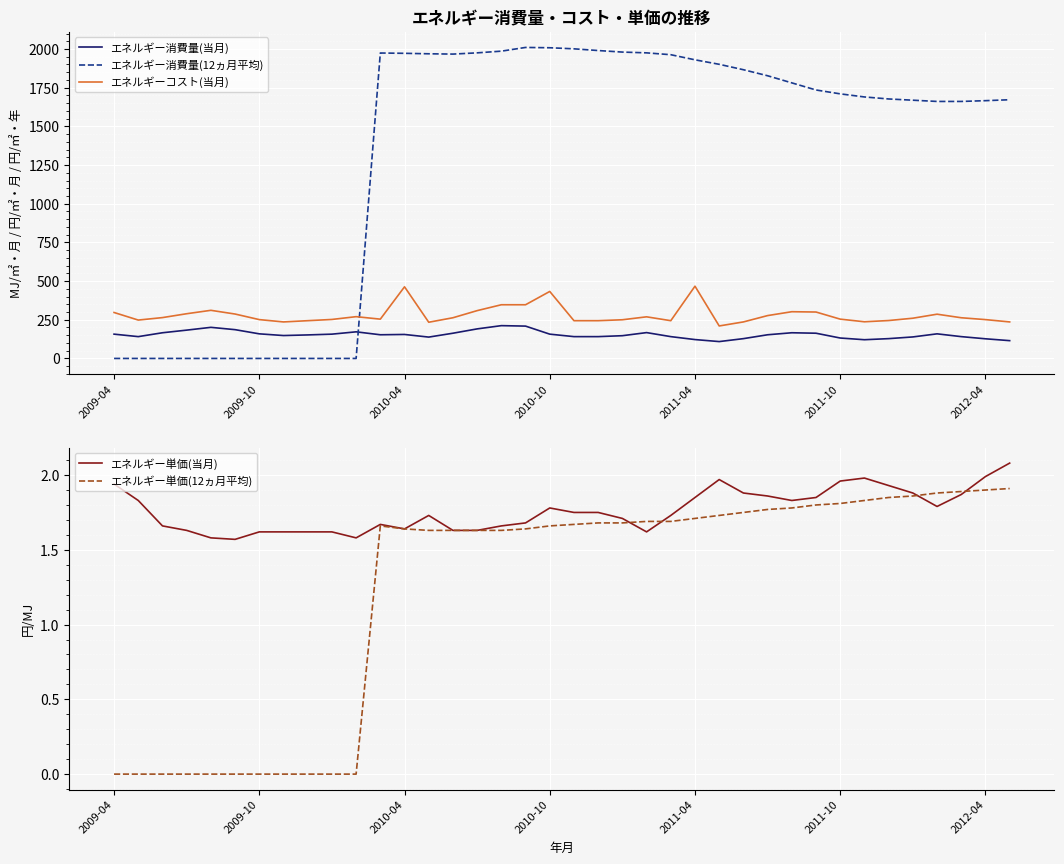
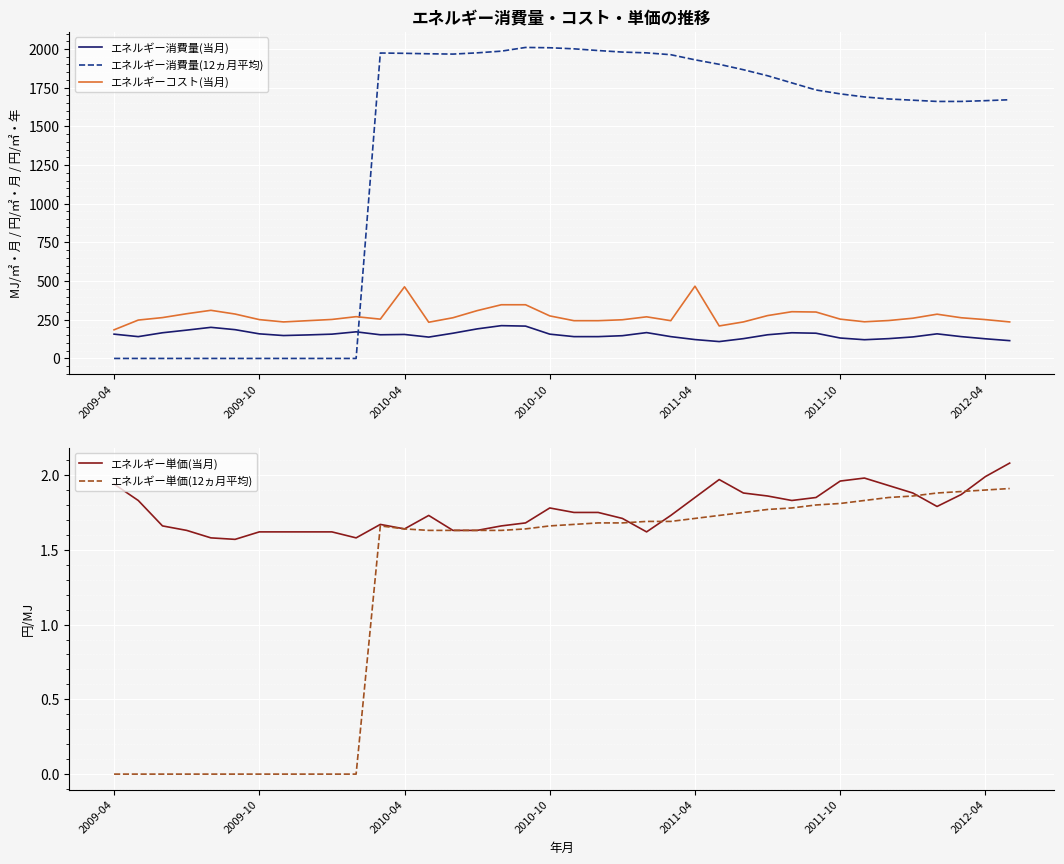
エネルギー消費量・コスト・単価の推移, エネルギーコスト(当月), 2009-04: 300 -> 190
エネルギー消費量・コスト・単価の推移, エネルギーコスト(当月), 2010-10: 430 -> 280
